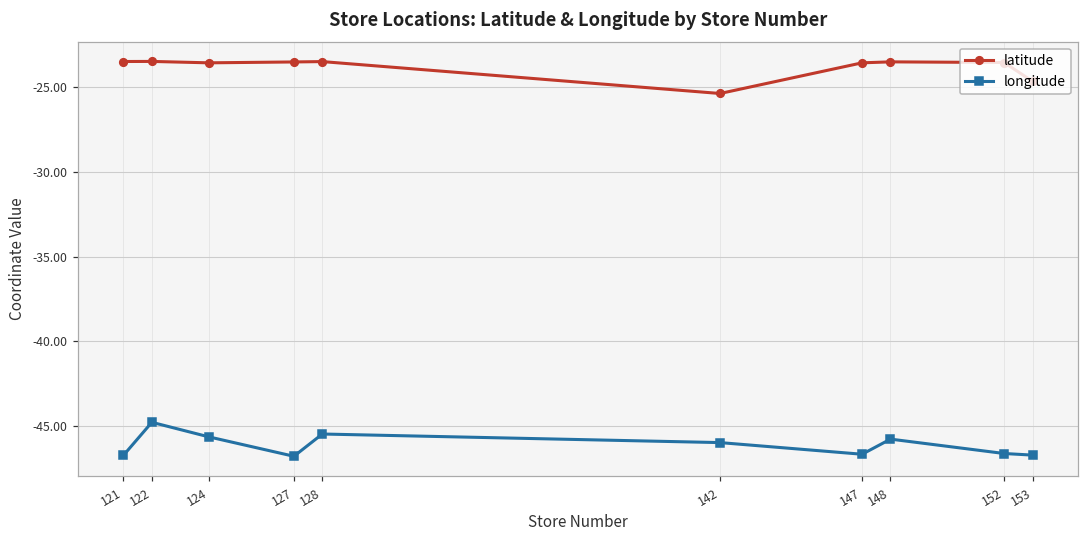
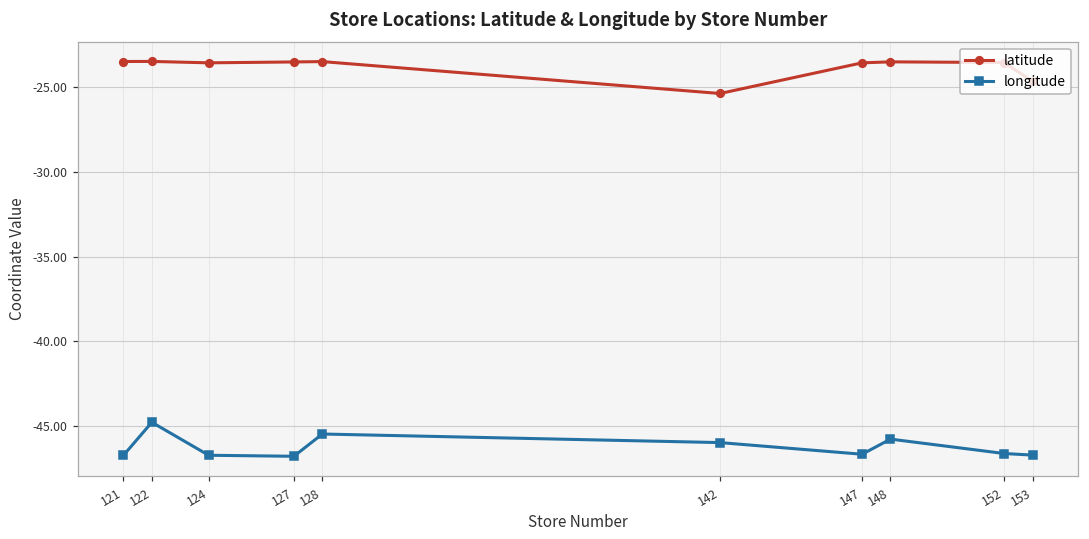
longitude, 124: -45.6 -> -46.7
